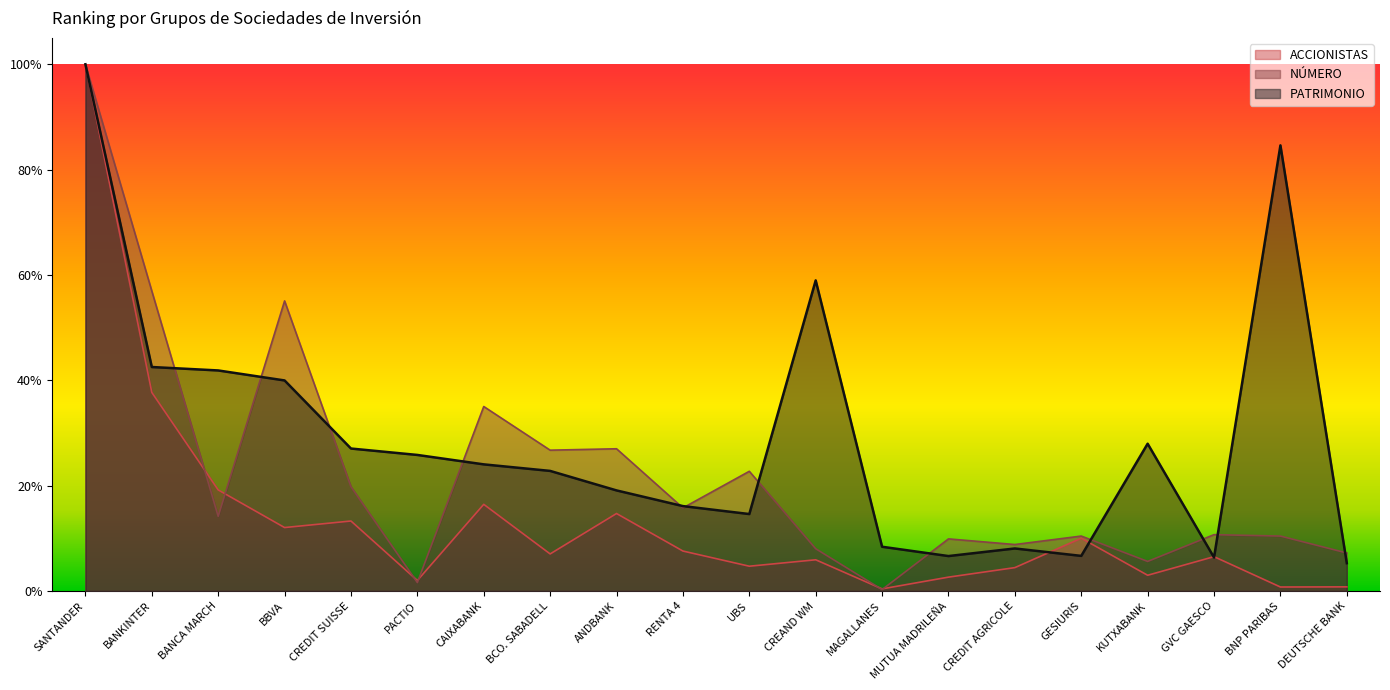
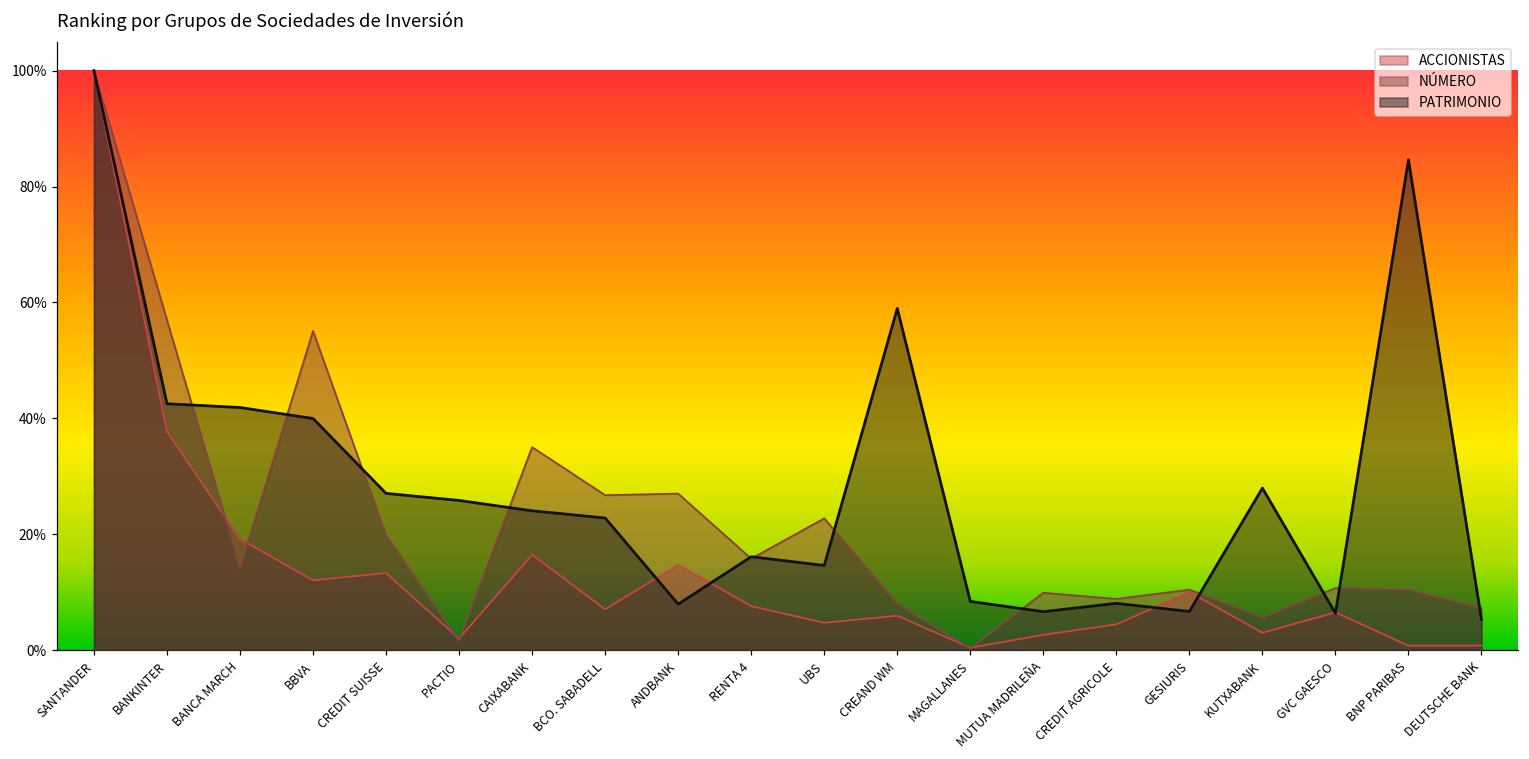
PATRIMONIO, ANDBANK: 19% -> 8%
